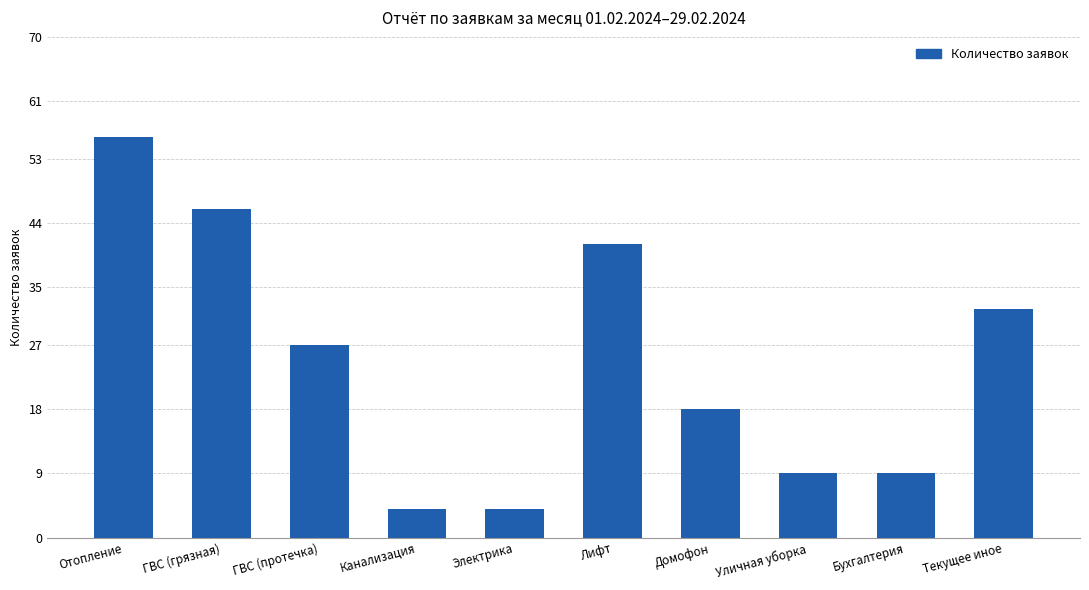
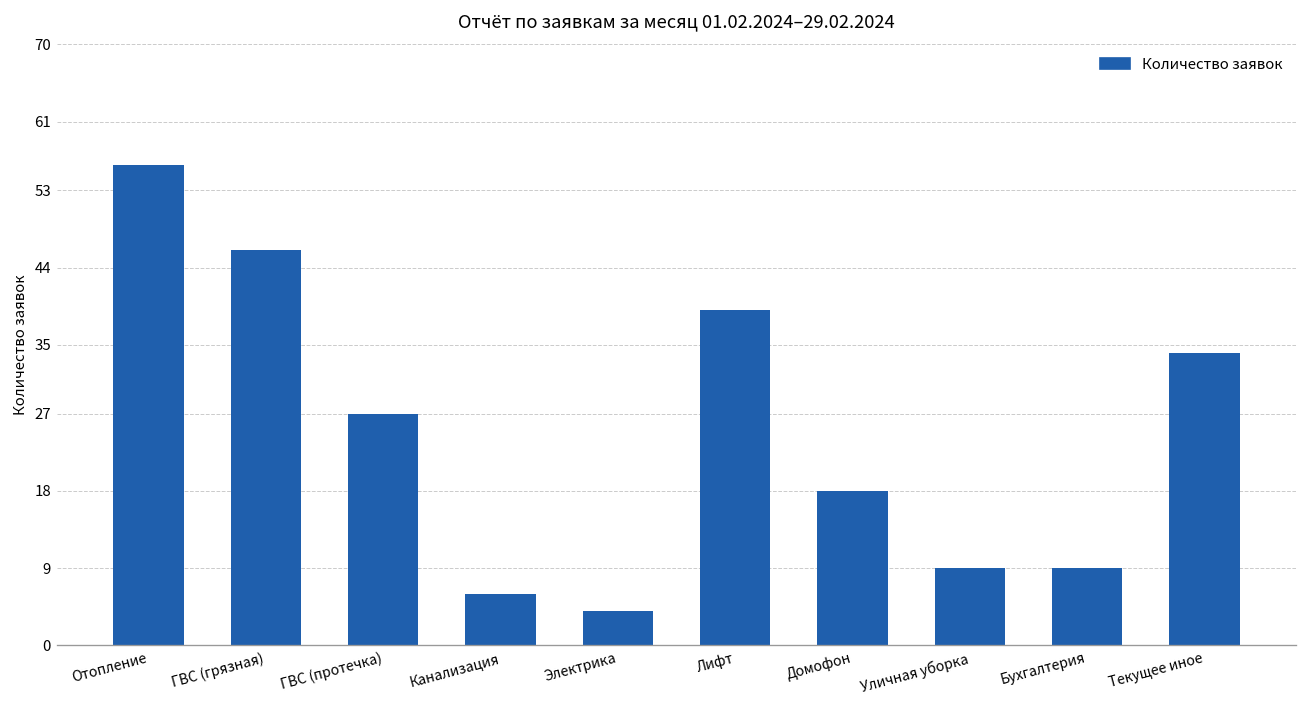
Канализация: 4 -> 6
Лифт: 41 -> 39
Текущее иное: 32 -> 34
